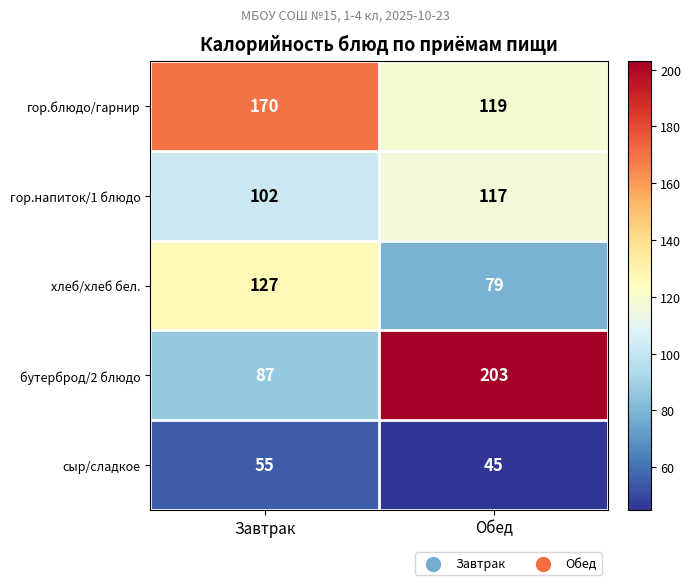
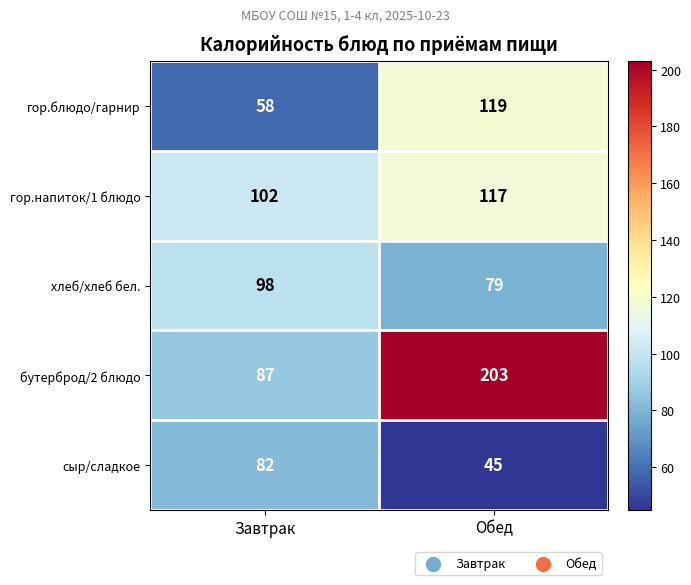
гор.блюдо/гарнир, Завтрак: 170 -> 58
хлеб/хлеб бел., Завтрак: 127 -> 98
сыр/сладкое, Завтрак: 55 -> 82
